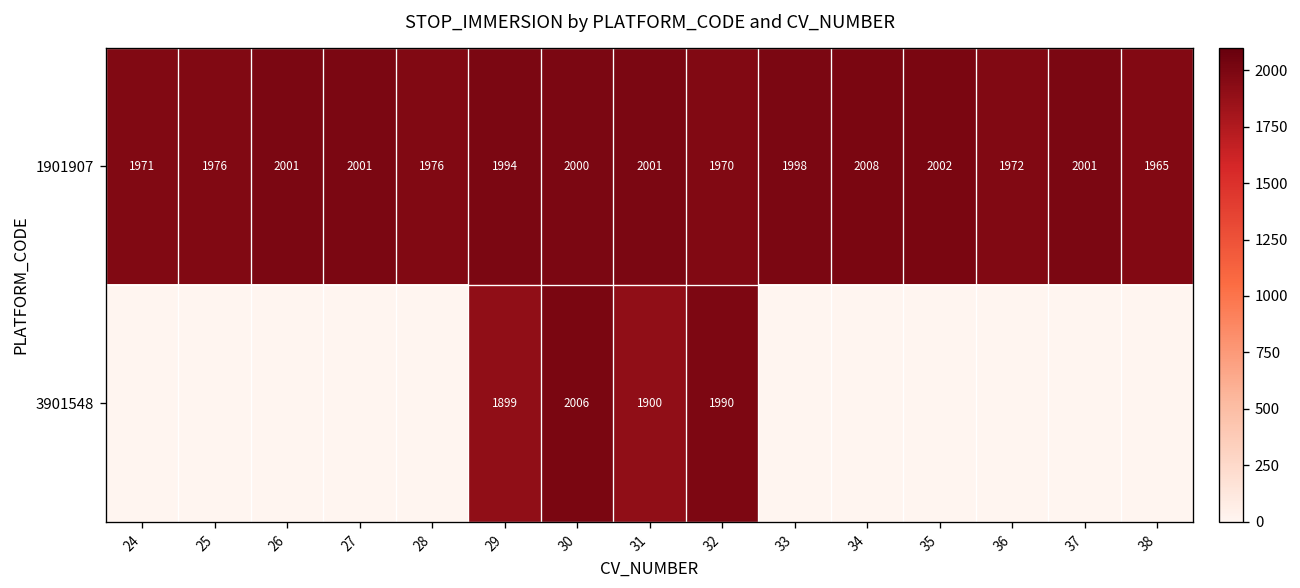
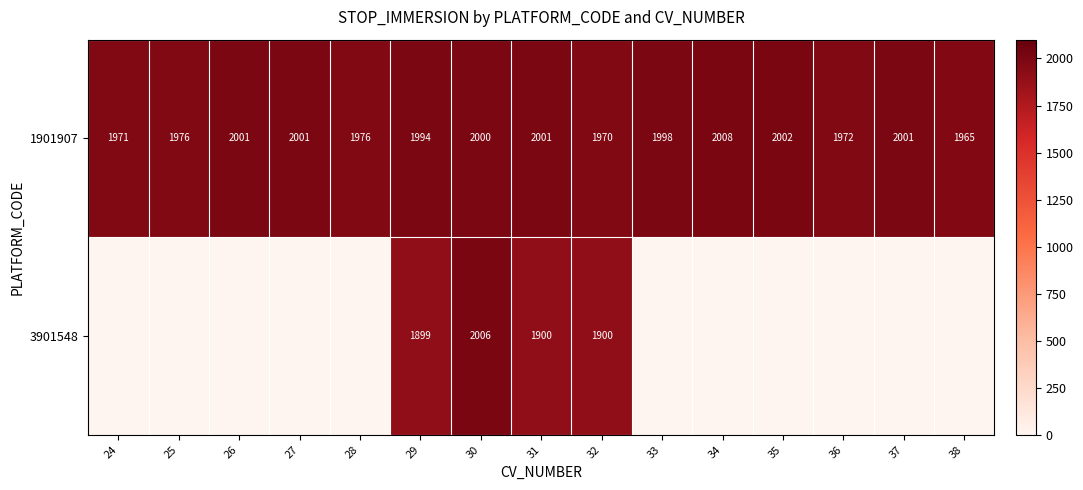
3901548, 32: 1990 -> 1900
